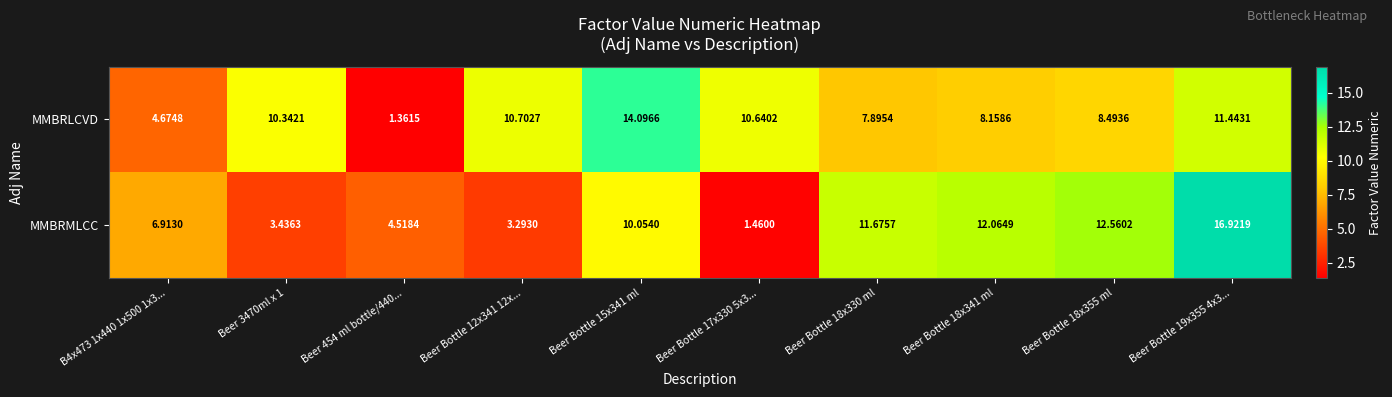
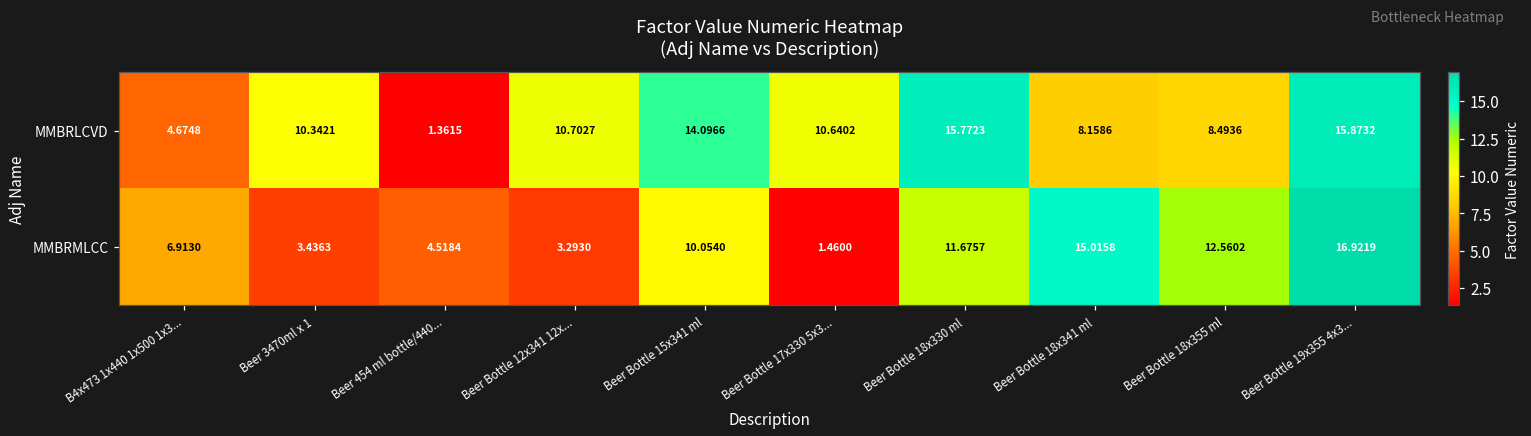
MMBRLCVD, Beer Bottle 18x330 ml: 7.8954 -> 15.7723
MMBRLCVD, Beer Bottle 19x355 4x3...: 11.4431 -> 15.8732
MMBRMLCC, Beer Bottle 18x341 ml: 12.0649 -> 15.0158
